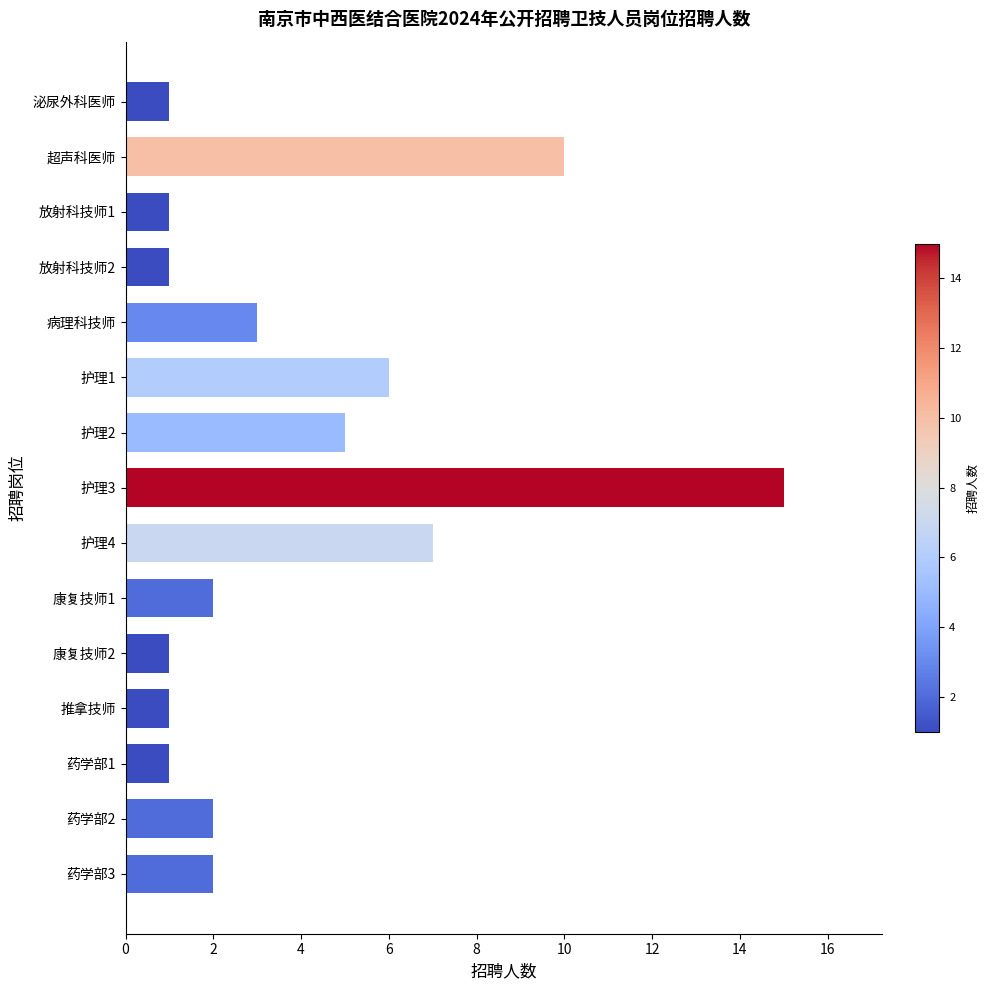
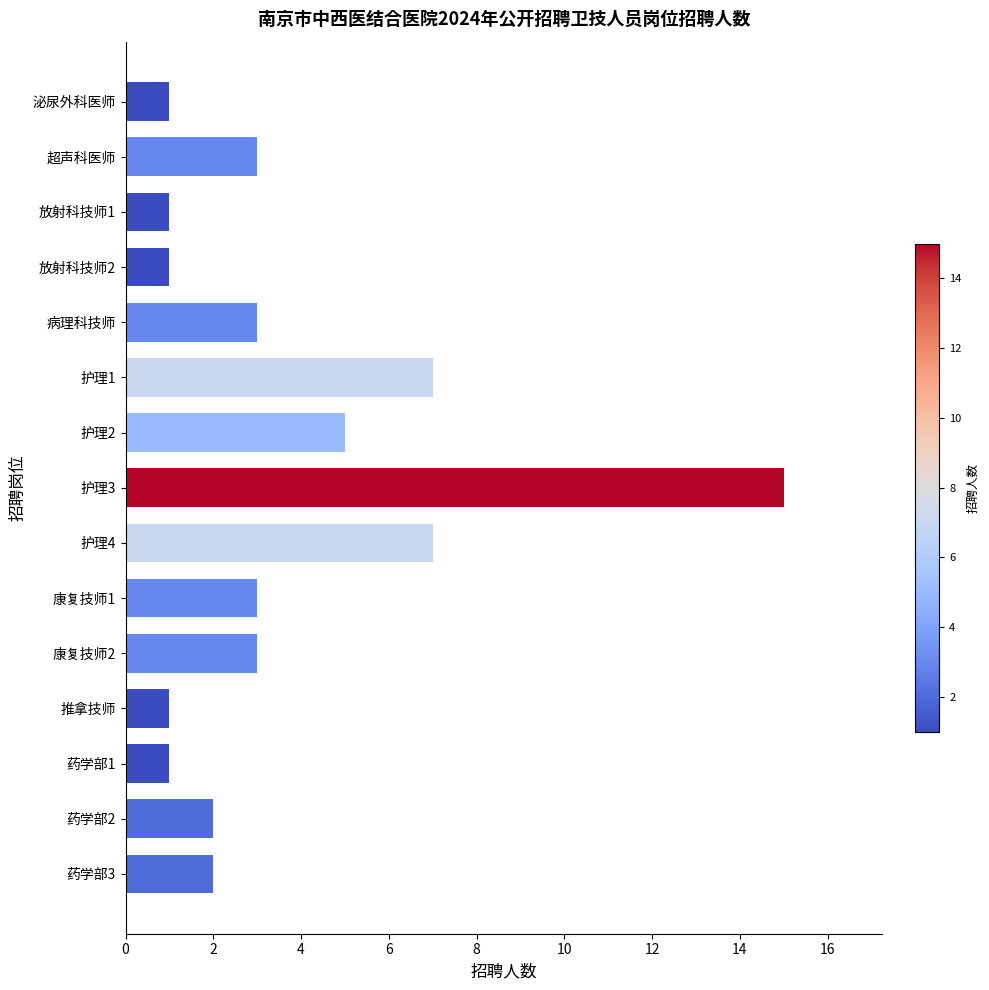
超声科医师: 10 -> 3
护理1: 6 -> 7
康复技师1: 2 -> 3
康复技师2: 1 -> 3
